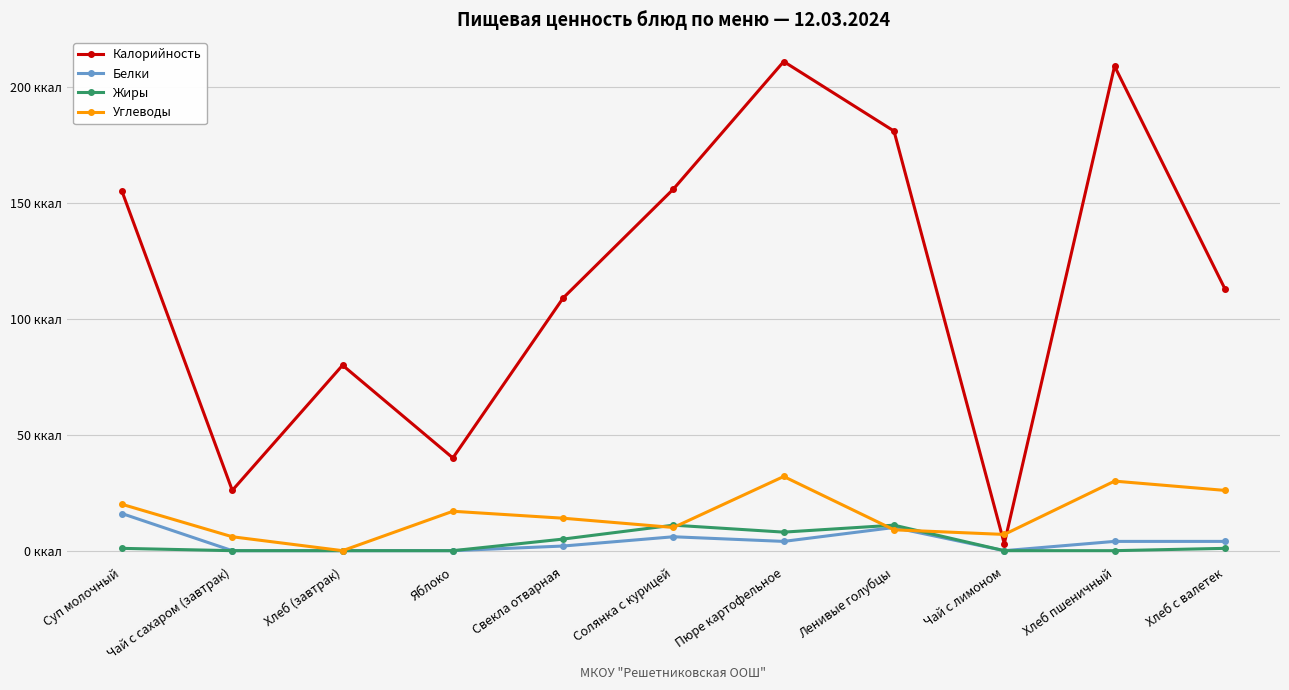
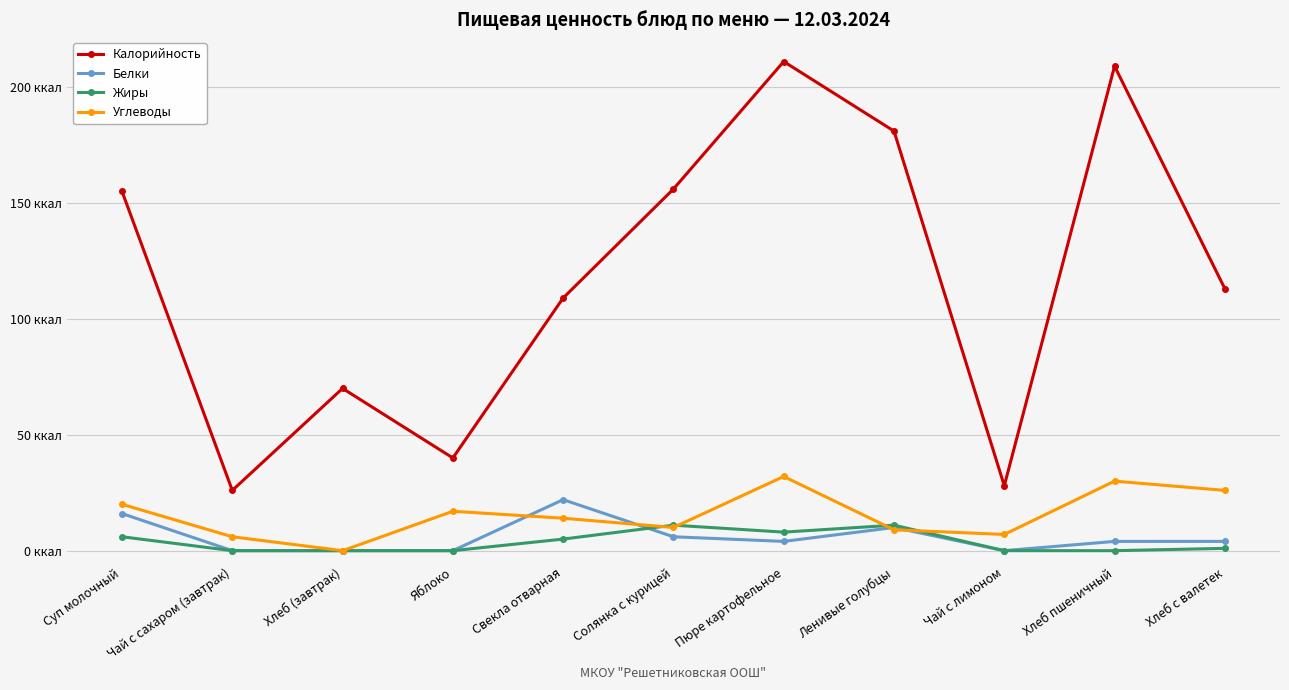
Жиры, Суп молочный: 1 ккал -> 6 ккал
Калорийность, Хлеб (завтрак): 80 ккал -> 70 ккал
Белки, Свекла отварная: 2 ккал -> 22 ккал
Калорийность, Чай с лимоном: 3 ккал -> 28 ккал
